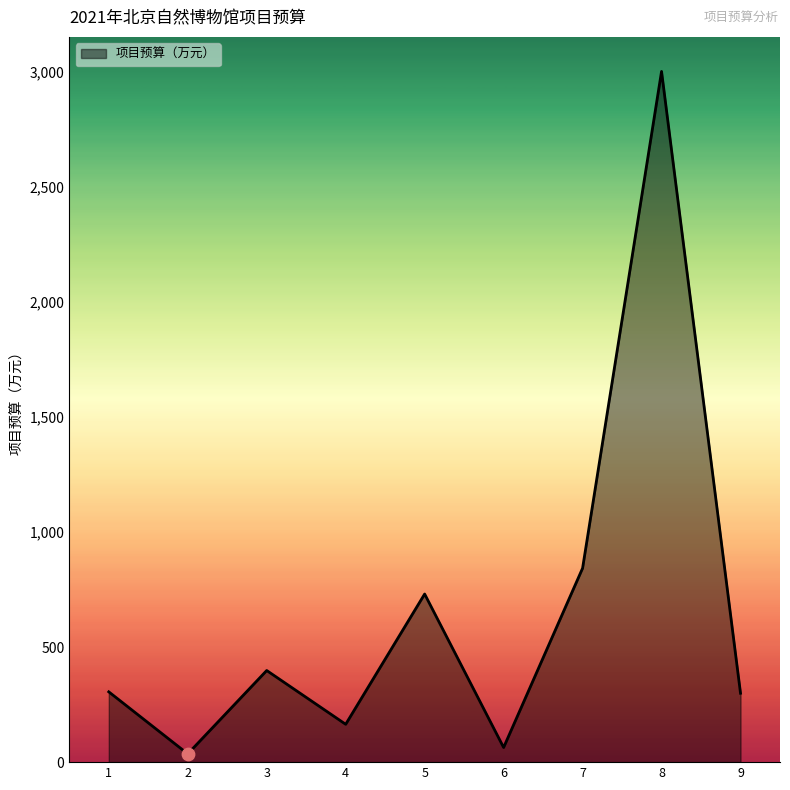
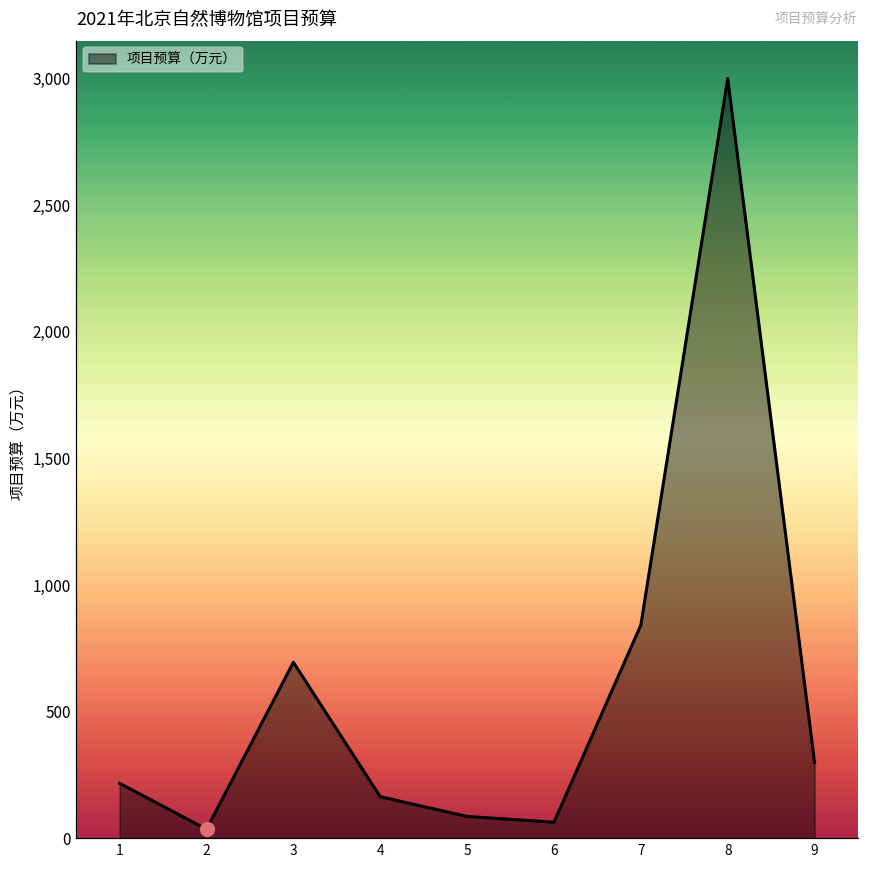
项目预算（万元）, 1: 310 -> 220
项目预算（万元）, 3: 400 -> 700
项目预算（万元）, 5: 730 -> 90
